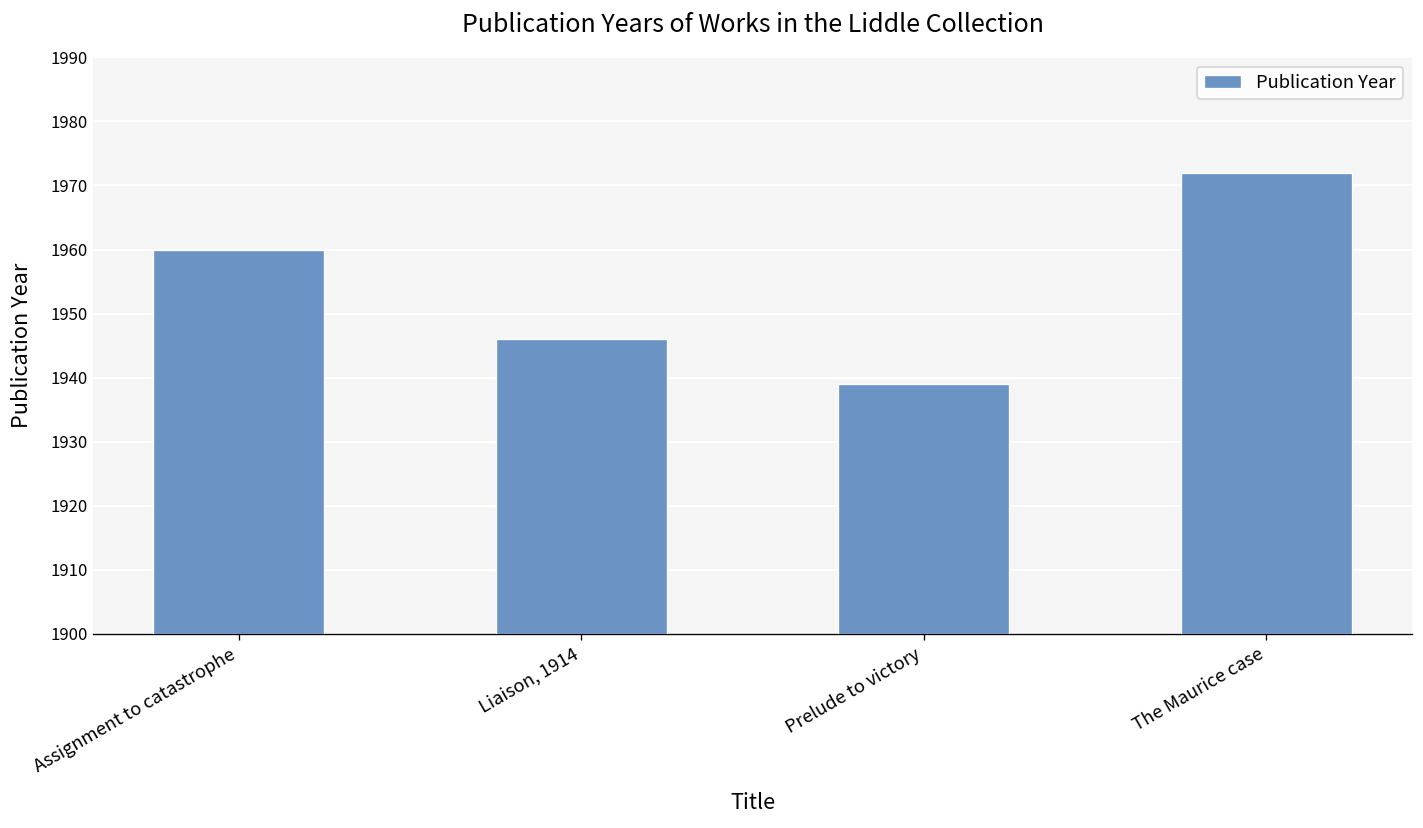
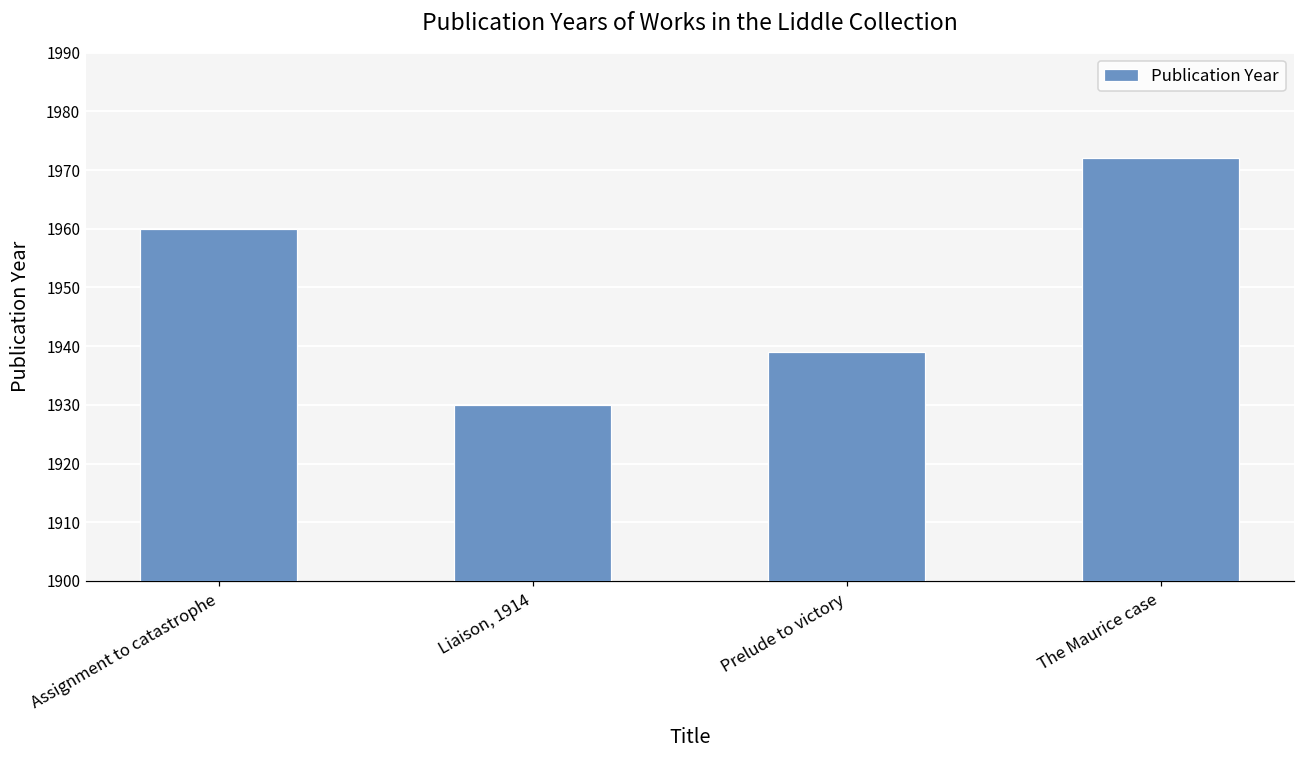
Liaison, 1914: 1946 -> 1930
